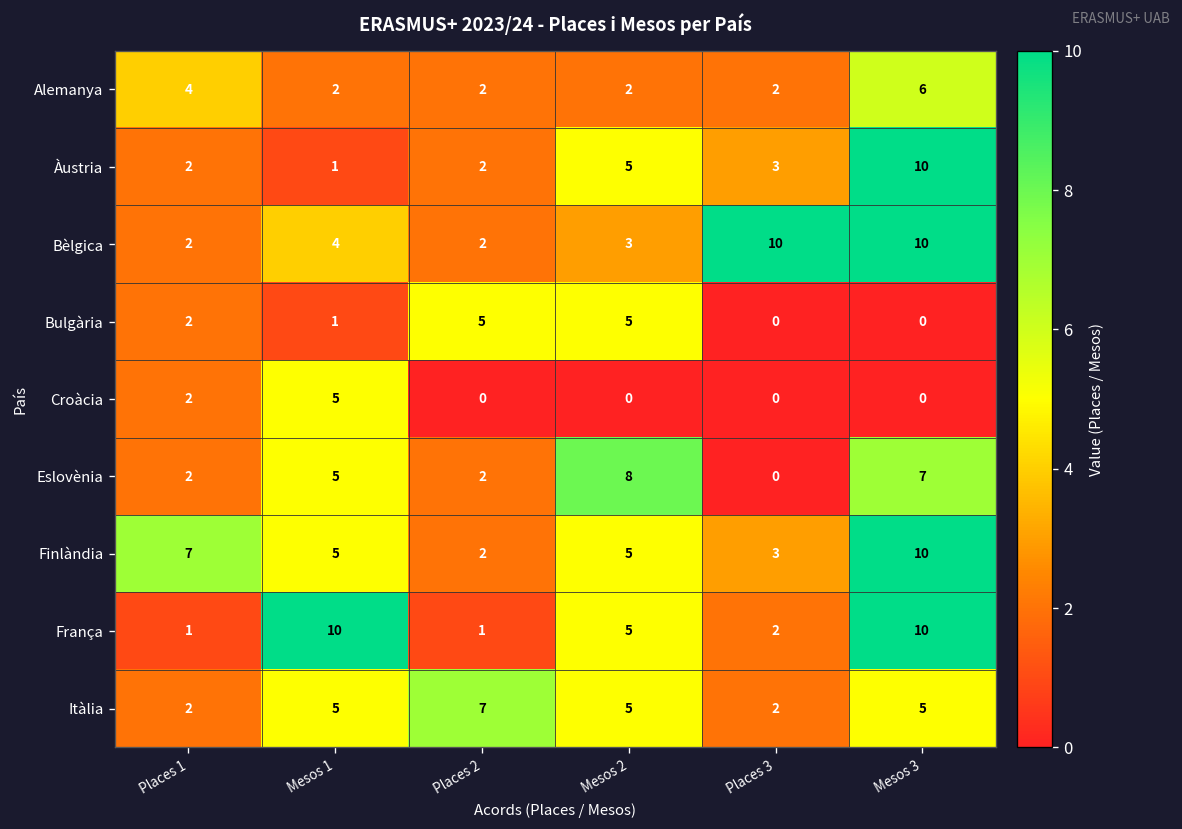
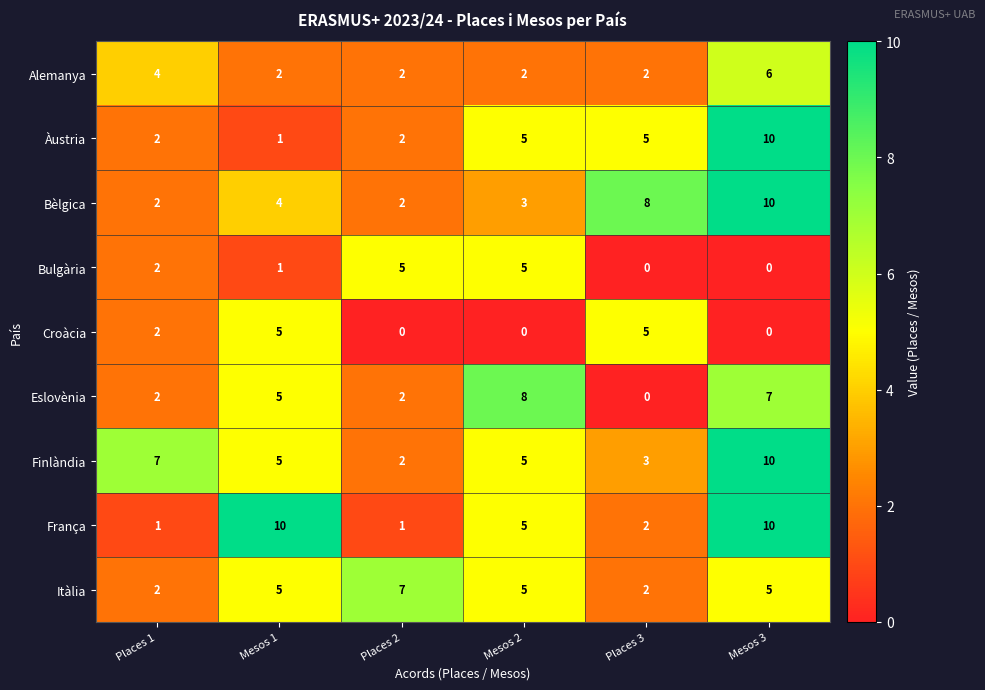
Àustria, Places 3: 3 -> 5
Bèlgica, Places 3: 10 -> 8
Croàcia, Places 3: 0 -> 5
